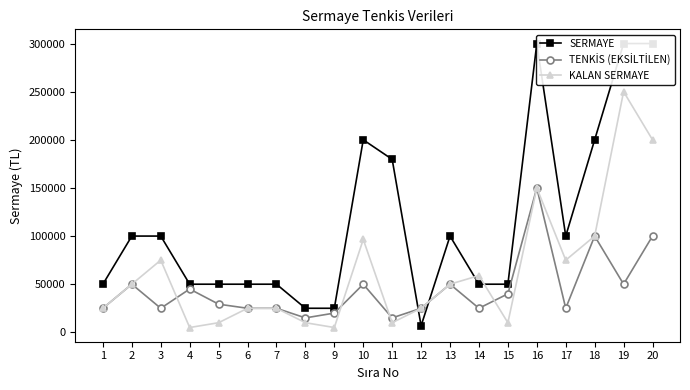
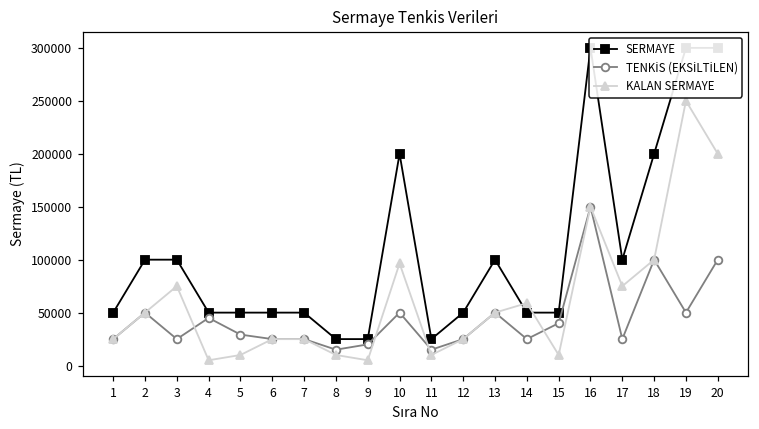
SERMAYE, 11: 180000 -> 30000
SERMAYE, 12: 10000 -> 50000
